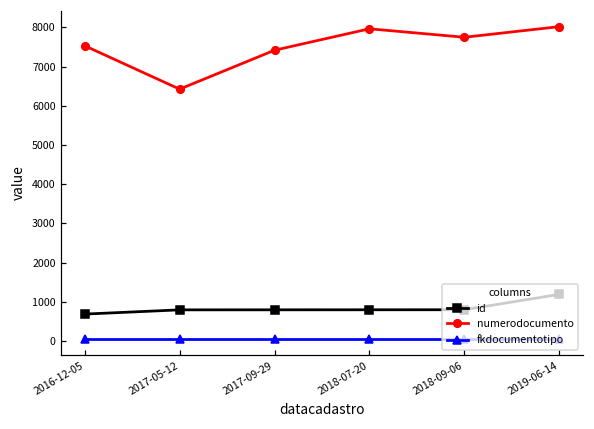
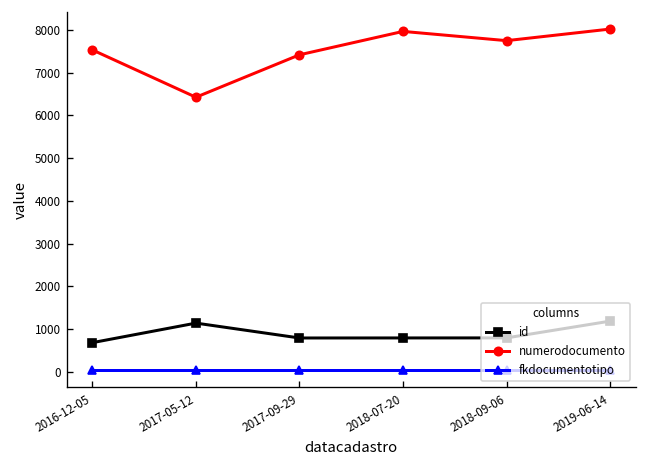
id, 2017-05-12: 800 -> 1100
